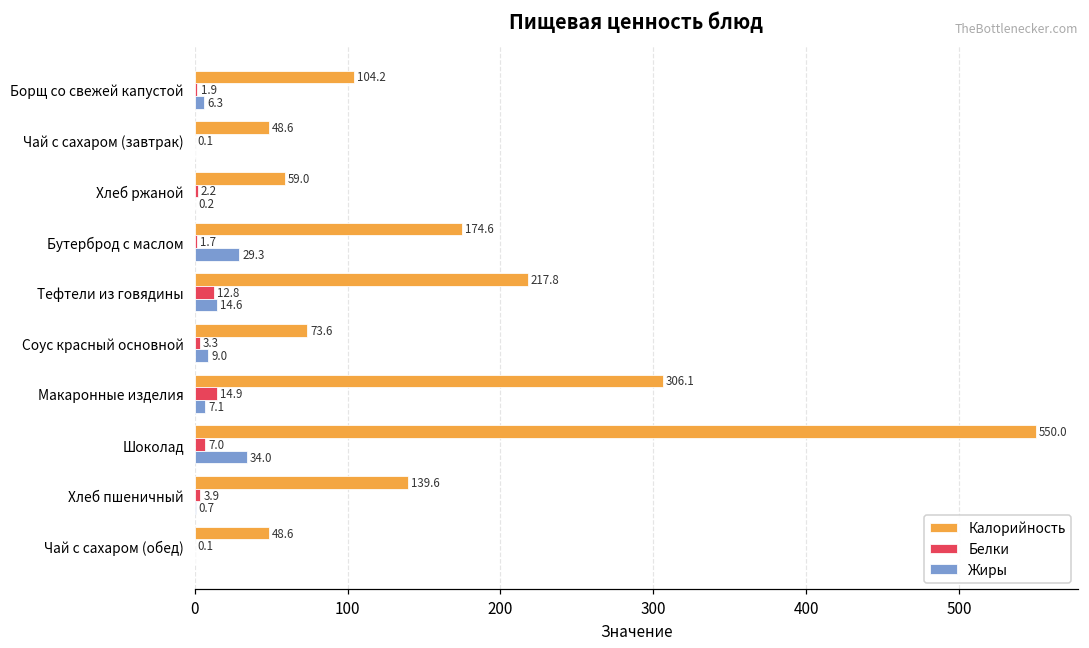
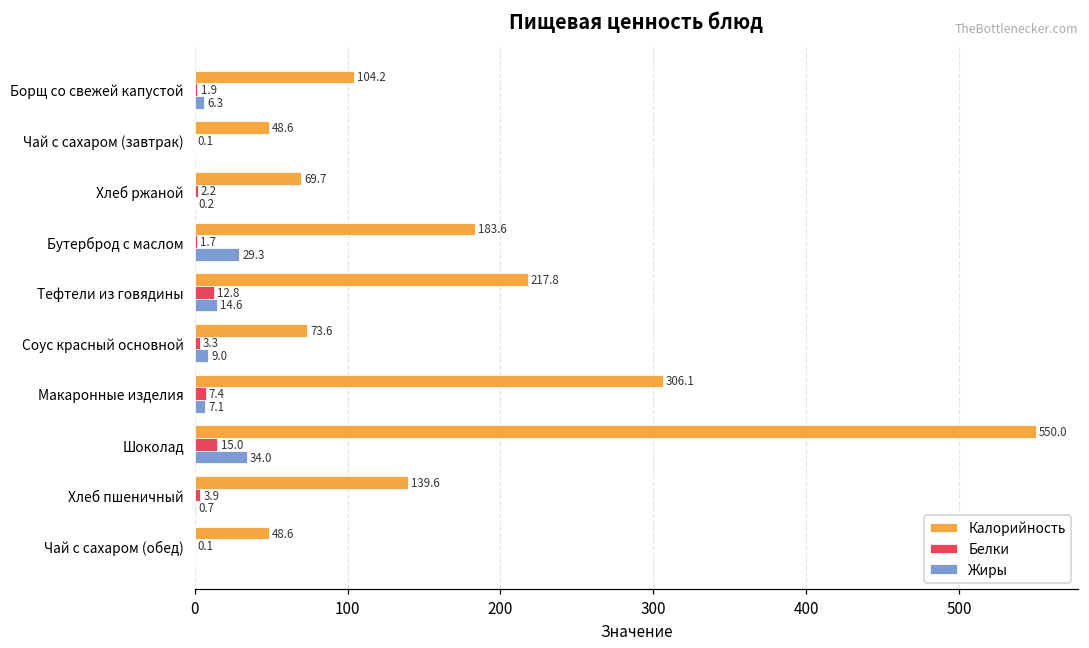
Калорийность, Хлеб ржаной: 59.0 -> 69.7
Калорийность, Бутерброд с маслом: 174.6 -> 183.6
Белки, Макаронные изделия: 14.9 -> 7.4
Белки, Шоколад: 7.0 -> 15.0
